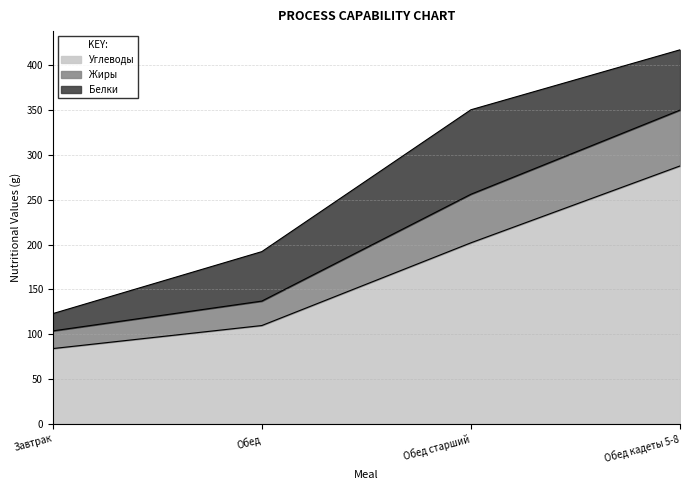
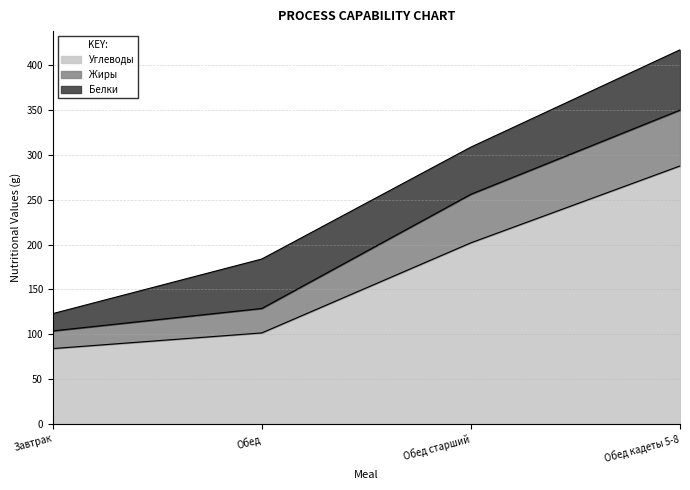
Углеводы, Обед: 110 -> 100
Белки, Обед старший: 90 -> 50
